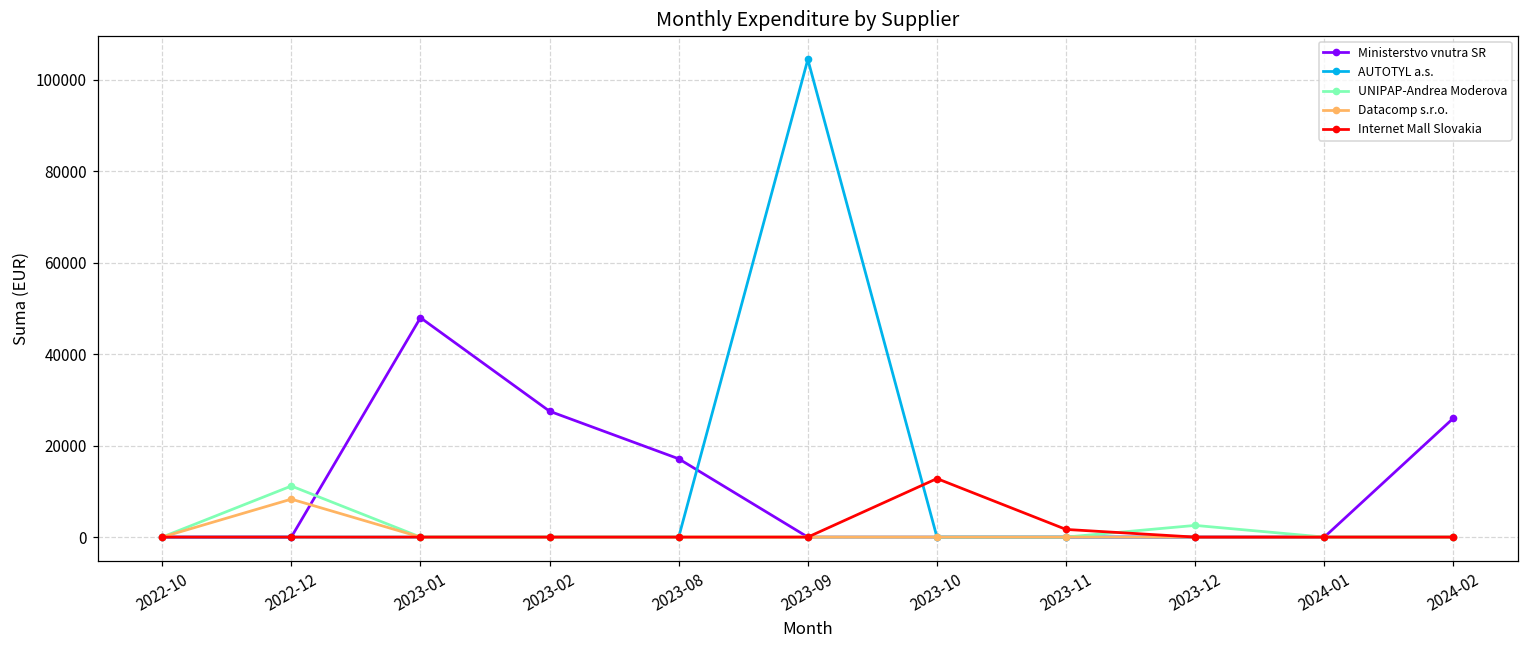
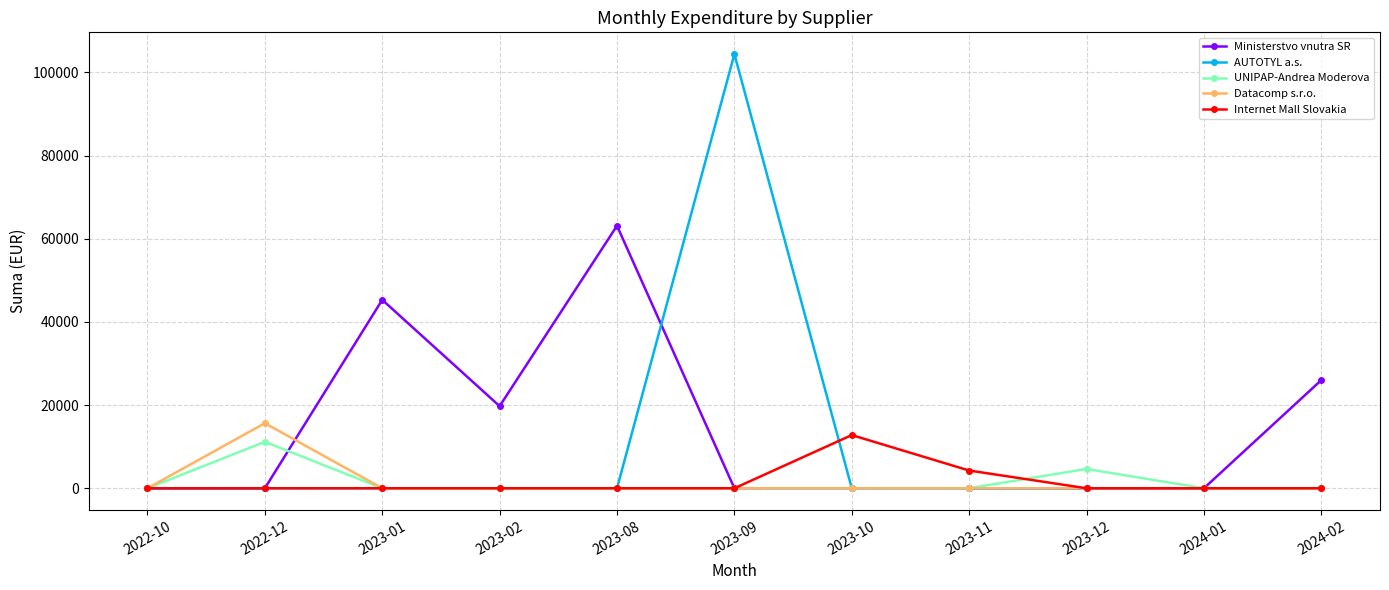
Datacomp s.r.o., 2022-12: 8000 -> 16000
Ministerstvo vnutra SR, 2023-01: 48000 -> 45000
Ministerstvo vnutra SR, 2023-02: 28000 -> 20000
Ministerstvo vnutra SR, 2023-08: 17000 -> 63000
Internet Mall Slovakia, 2023-11: 2000 -> 4000
UNIPAP-Andrea Moderova, 2023-12: 3000 -> 5000
